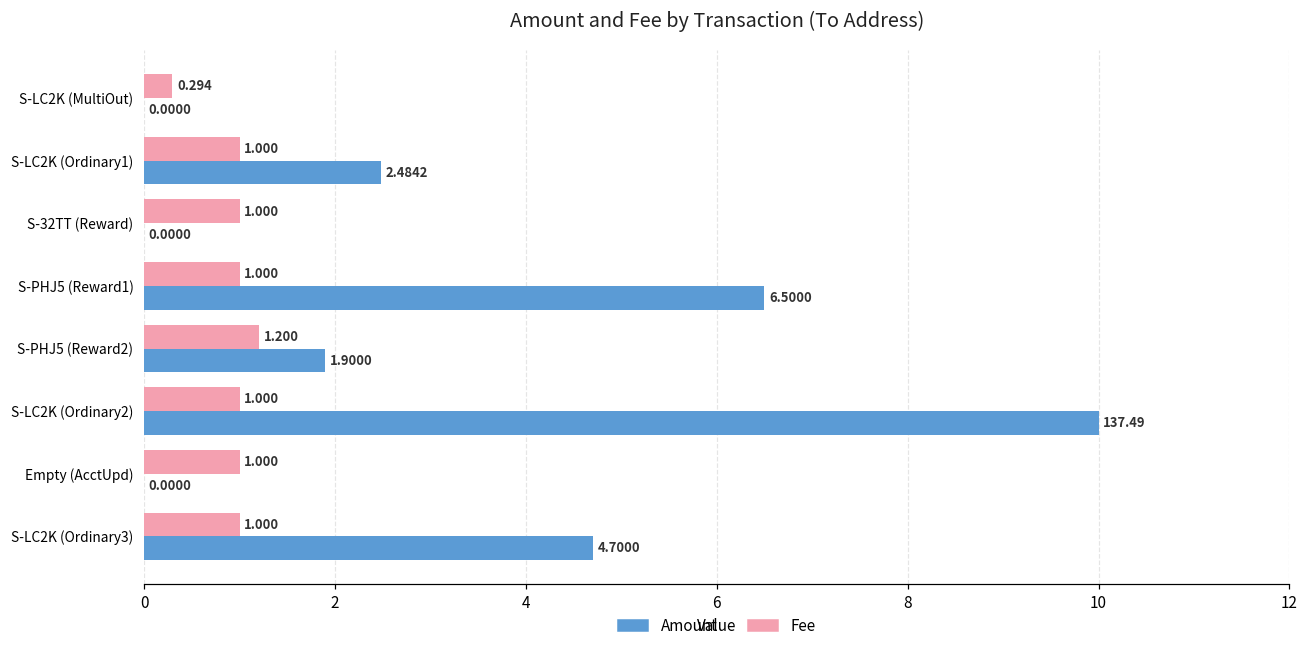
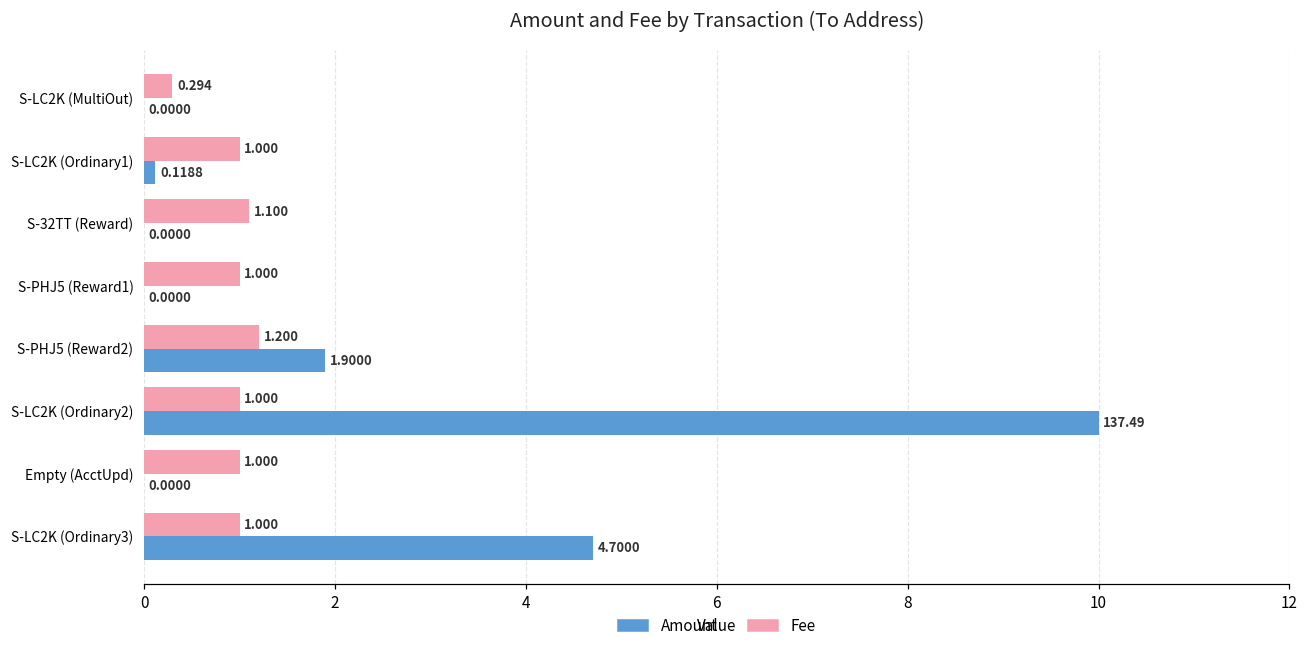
Amount, S-LC2K (Ordinary1): 2.4842 -> 0.1188
Fee, S-32TT (Reward): 1.000 -> 1.100
Amount, S-PHJ5 (Reward1): 6.5000 -> 0.0000
